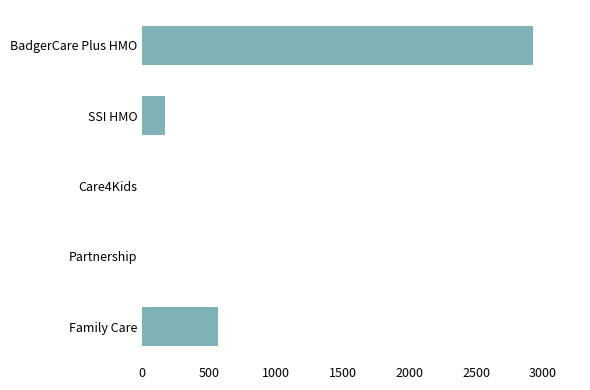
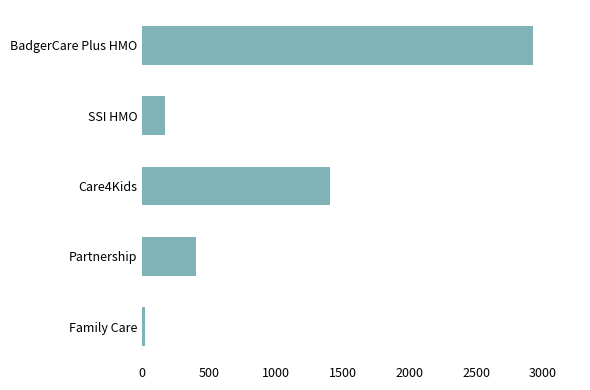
Care4Kids: 0 -> 1400
Partnership: 0 -> 410
Family Care: 570 -> 30
